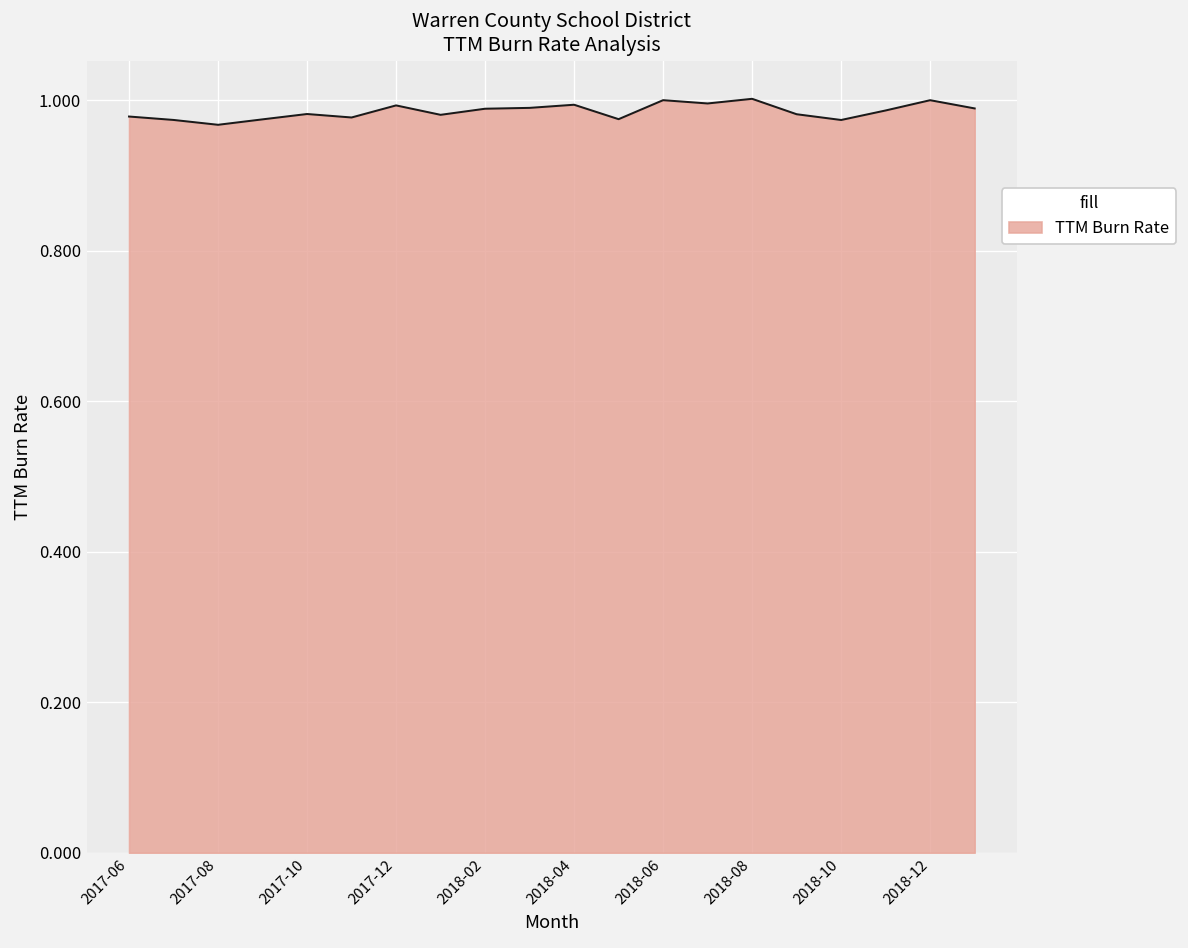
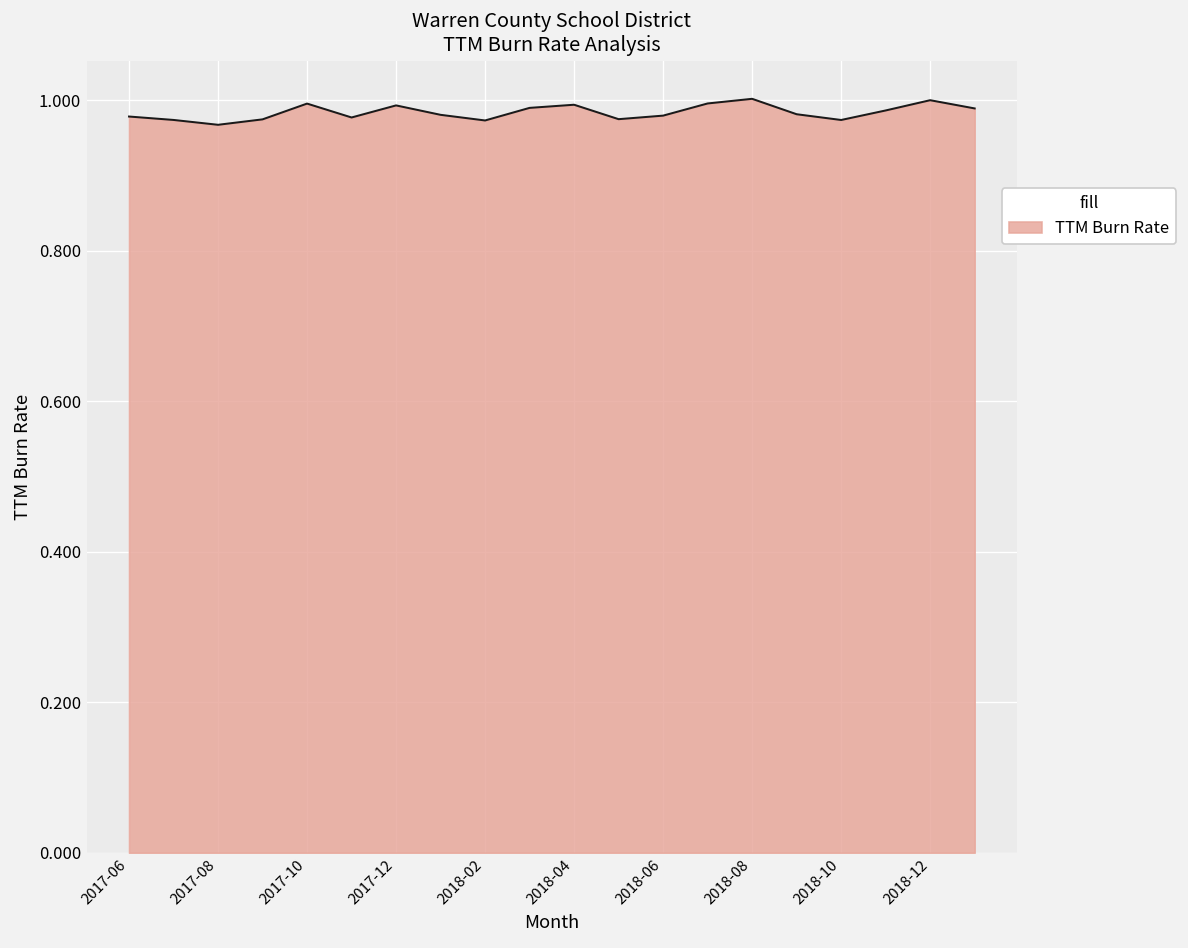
2017-10: 0.98 -> 1.00
2018-02: 0.99 -> 0.97
2018-06: 1.00 -> 0.98
